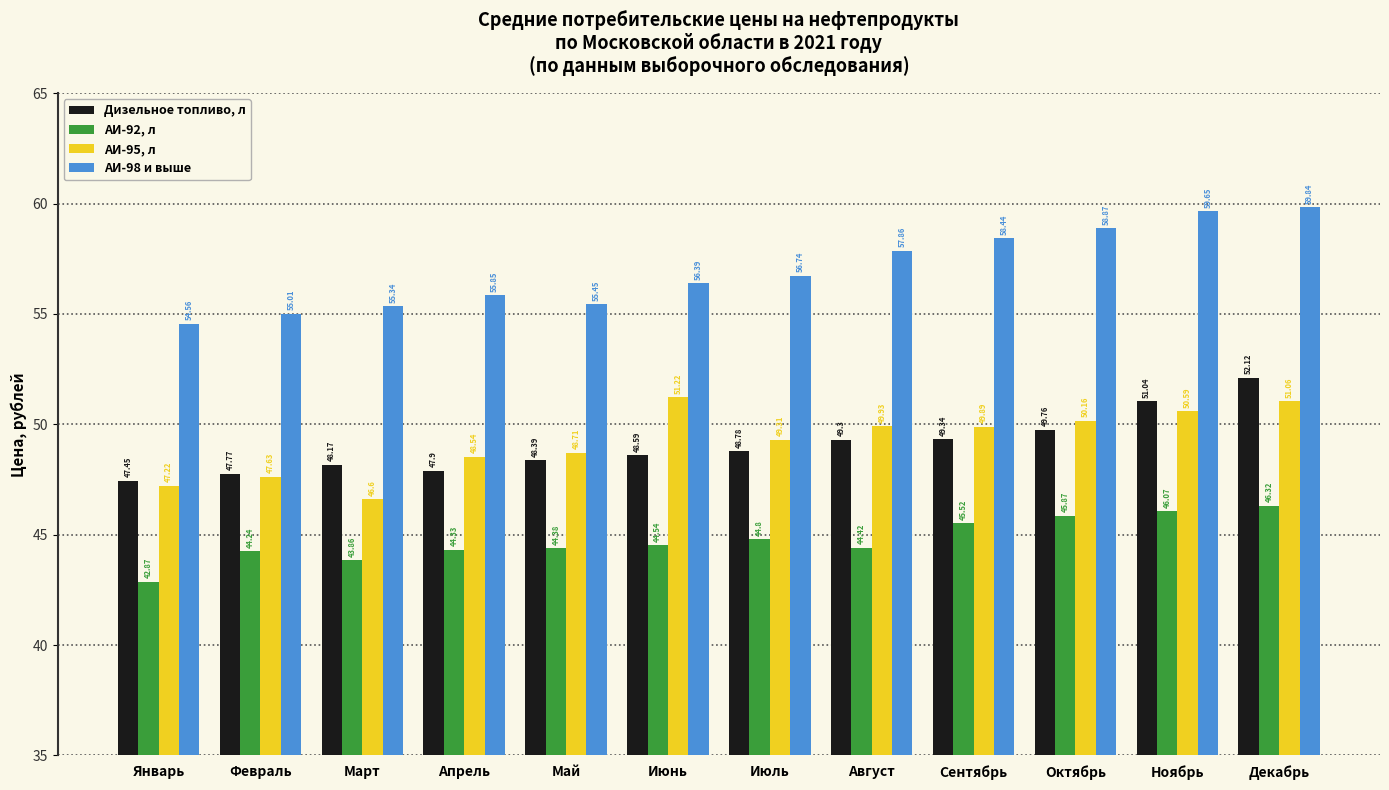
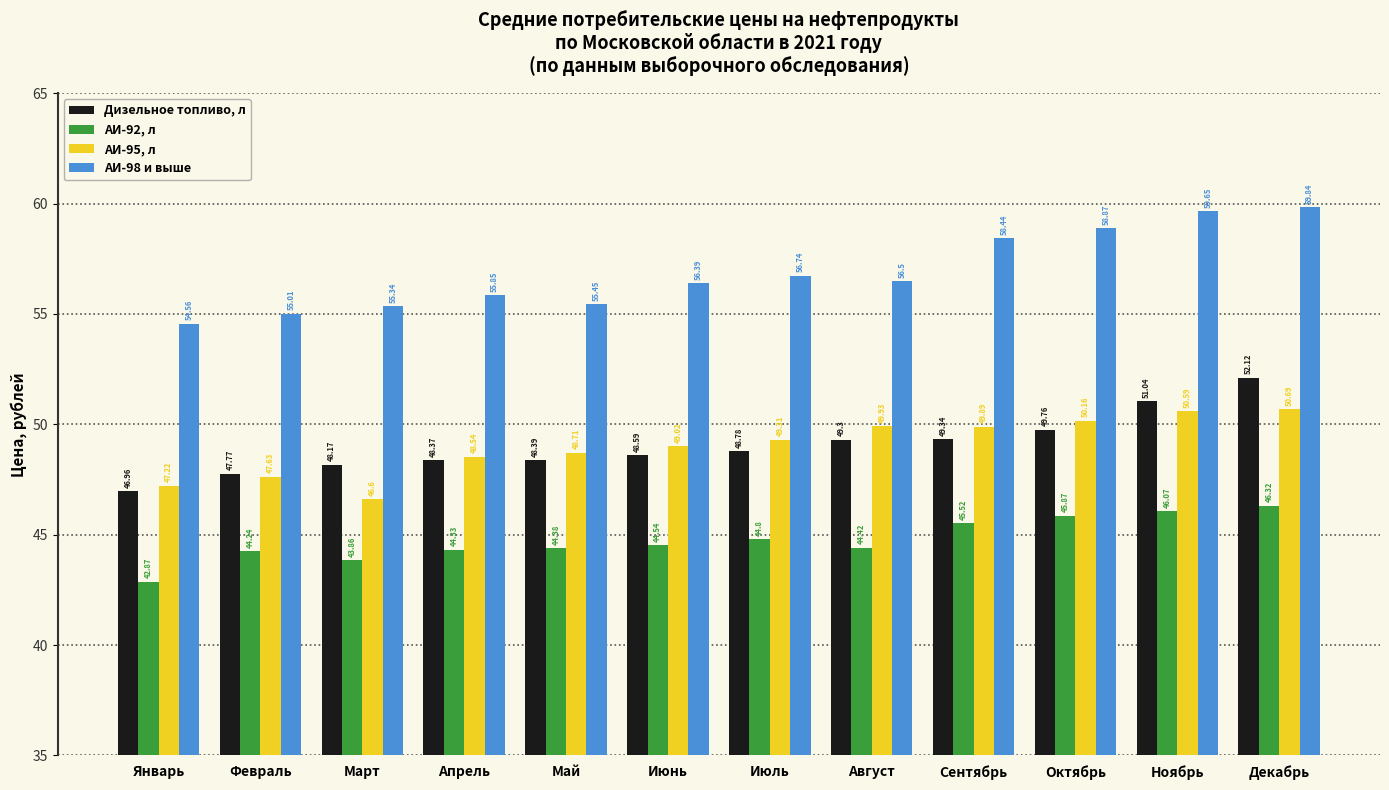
Дизельное топливо, л, Январь: 47.45 -> 46.96
Дизельное топливо, л, Апрель: 47.9 -> 48.37
АИ-95, л, Июнь: 51.22 -> 49.02
АИ-98 и выше, Август: 57.86 -> 56.5
АИ-95, л, Декабрь: 51.06 -> 50.69
